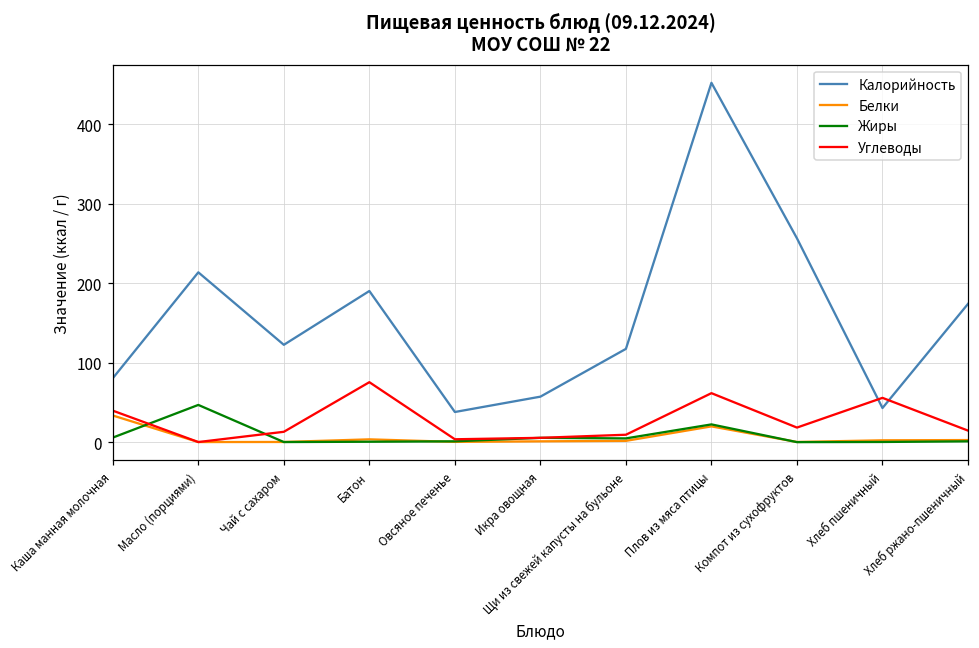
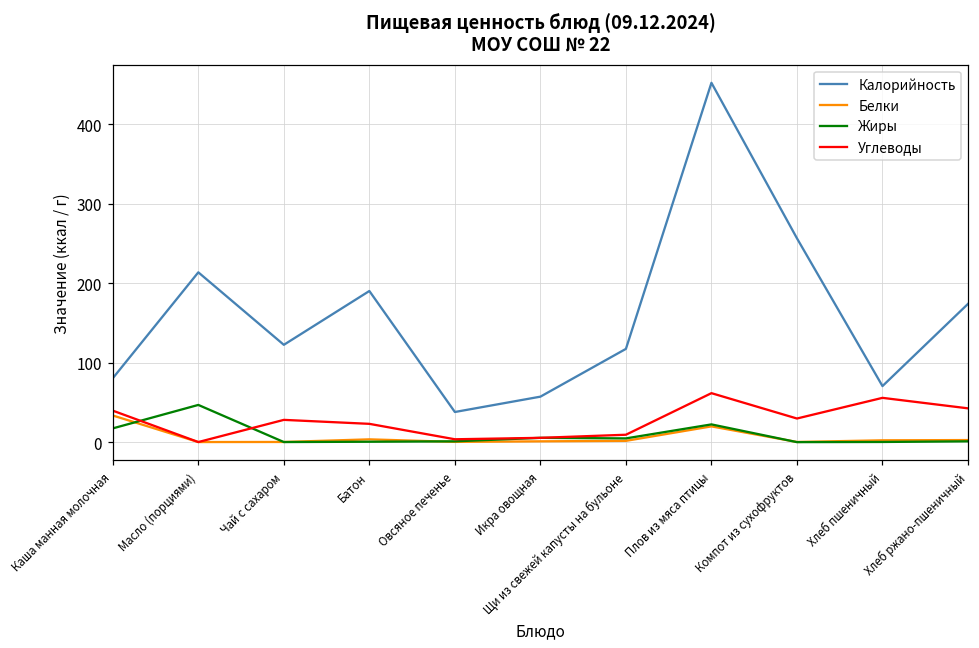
Жиры, Каша манная молочная: 10 -> 20
Углеводы, Чай с сахаром: 10 -> 30
Углеводы, Батон: 80 -> 20
Углеводы, Компот из сухофруктов: 20 -> 30
Калорийность, Хлеб пшеничный: 40 -> 70
Углеводы, Хлеб ржано-пшеничный: 10 -> 40
